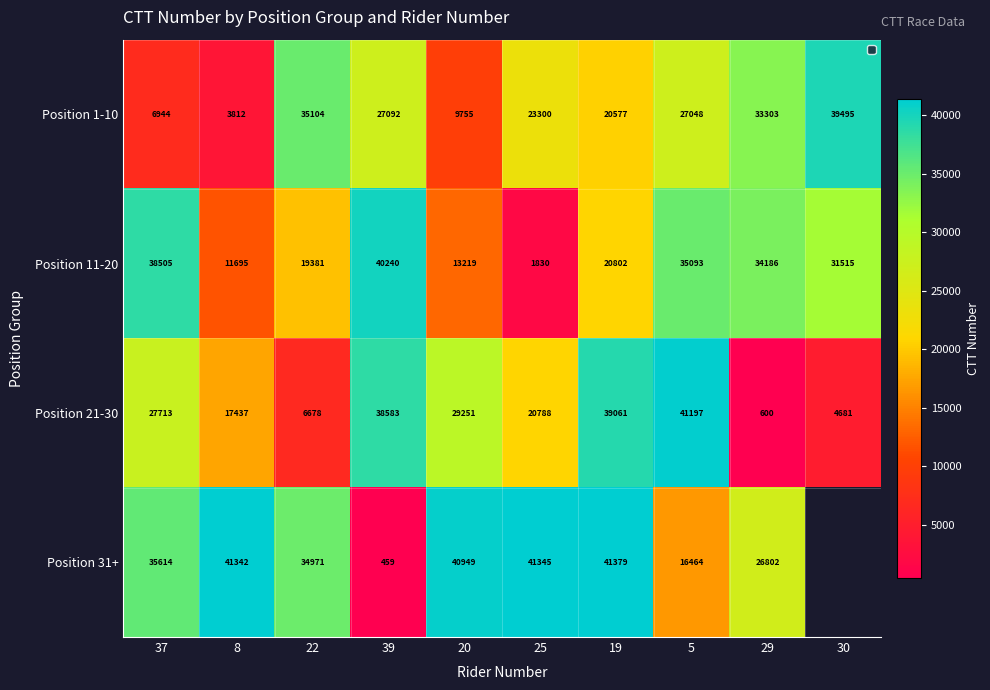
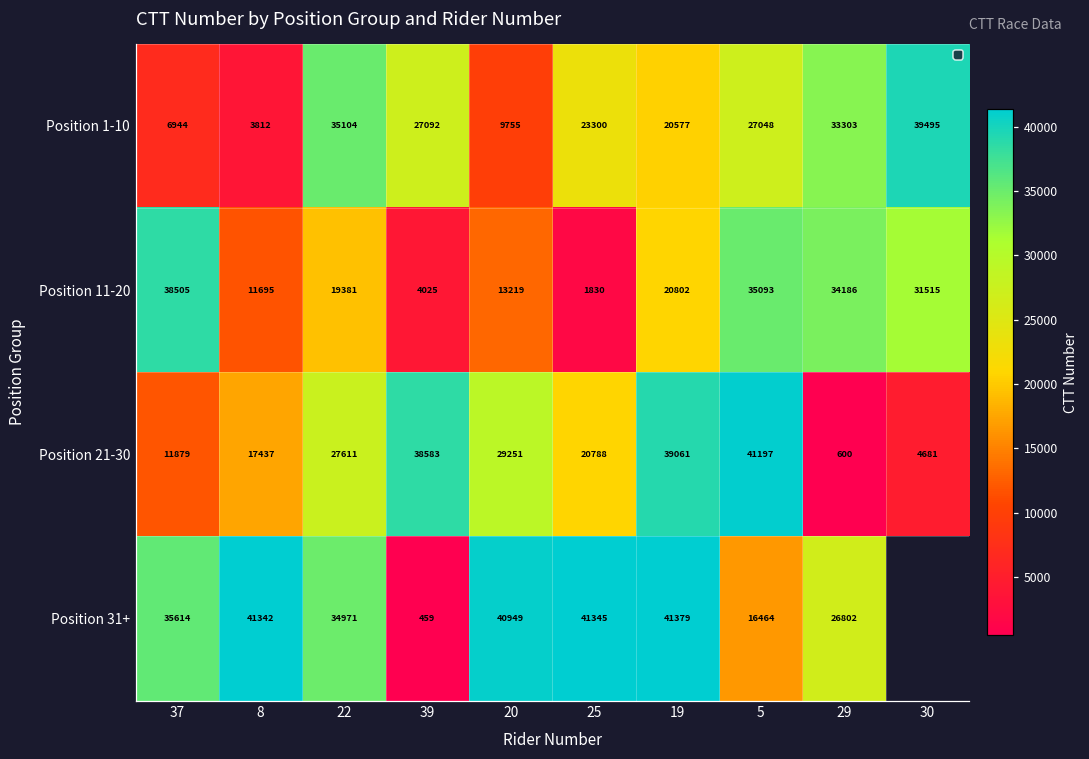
Position 11-20, 39: 40240 -> 4025
Position 21-30, 37: 27713 -> 11879
Position 21-30, 22: 6678 -> 27611
